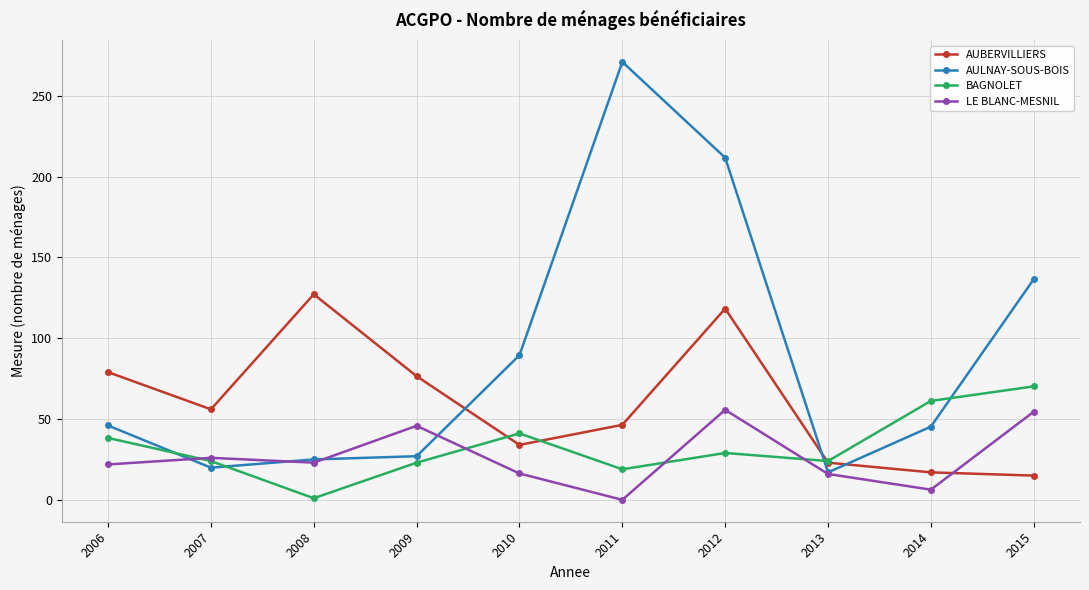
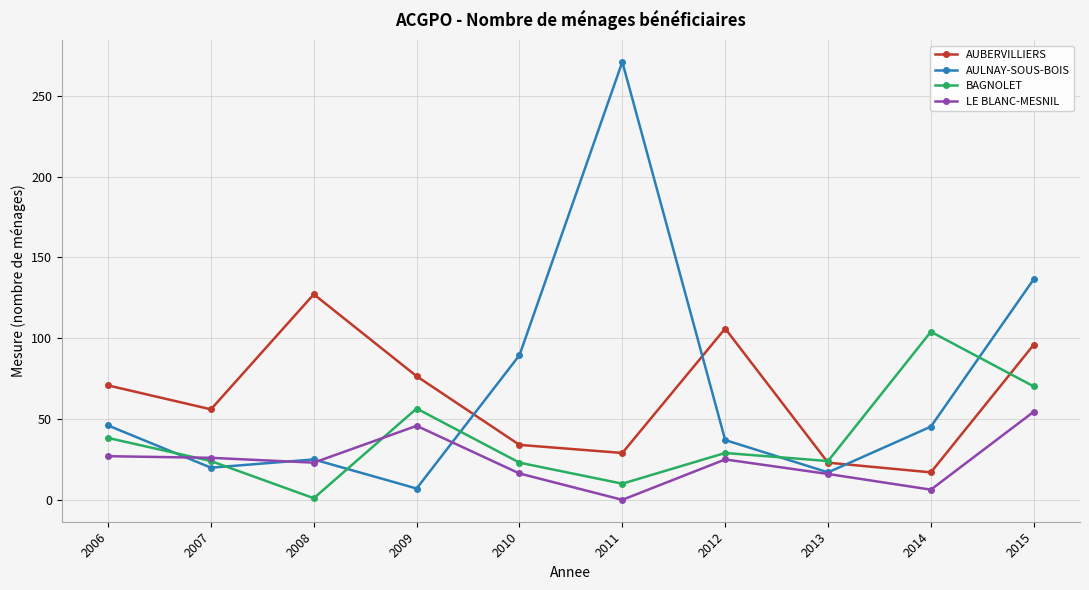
AUBERVILLIERS, 2006: 79 -> 71
LE BLANC-MESNIL, 2006: 22 -> 27
AULNAY-SOUS-BOIS, 2009: 27 -> 7
BAGNOLET, 2009: 23 -> 57
BAGNOLET, 2010: 41 -> 23
AUBERVILLIERS, 2011: 46 -> 29
BAGNOLET, 2011: 19 -> 10
AUBERVILLIERS, 2012: 118 -> 106
AULNAY-SOUS-BOIS, 2012: 212 -> 37
LE BLANC-MESNIL, 2012: 56 -> 25
BAGNOLET, 2014: 61 -> 104
AUBERVILLIERS, 2015: 15 -> 96
